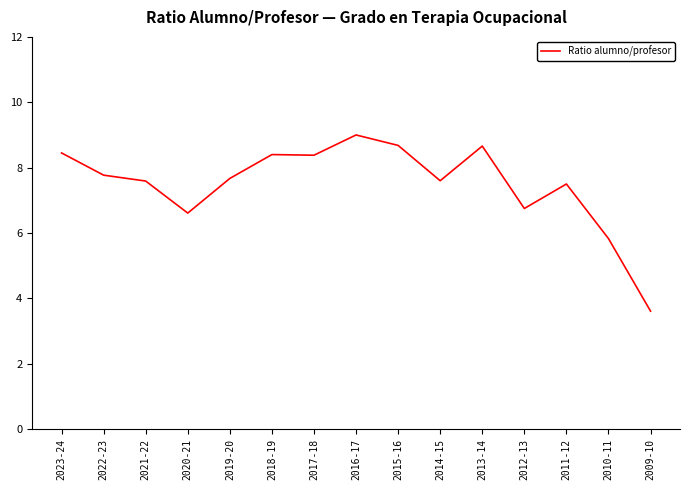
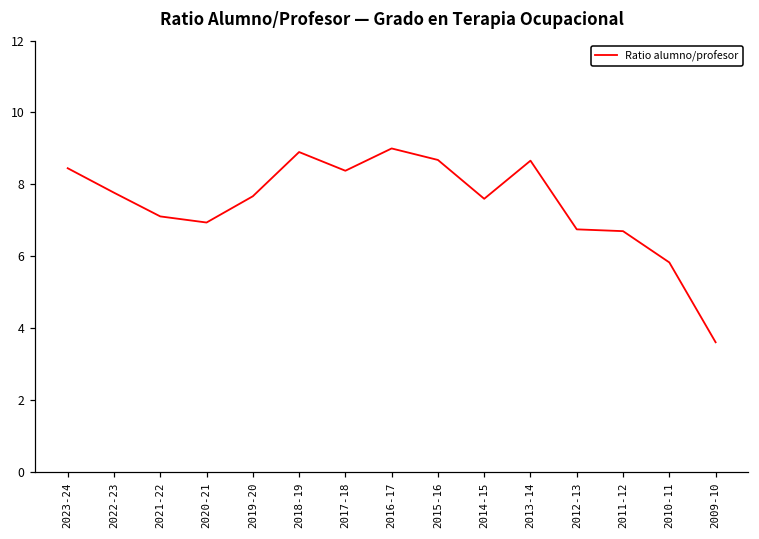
2021-22: 7.6 -> 7.1
2020-21: 6.6 -> 6.9
2018-19: 8.4 -> 8.9
2011-12: 7.5 -> 6.7
